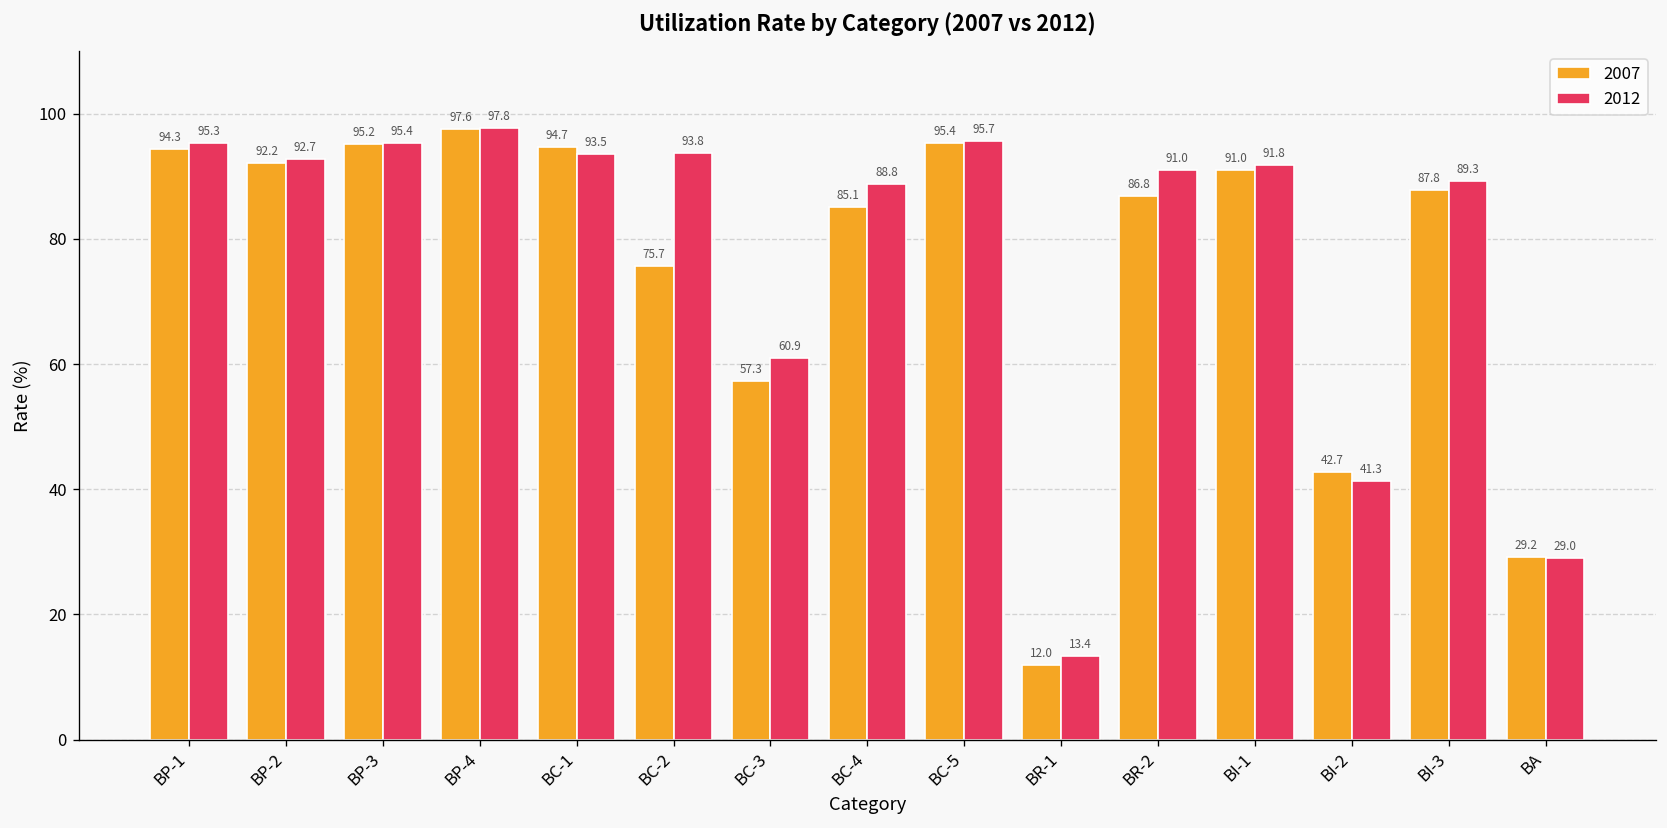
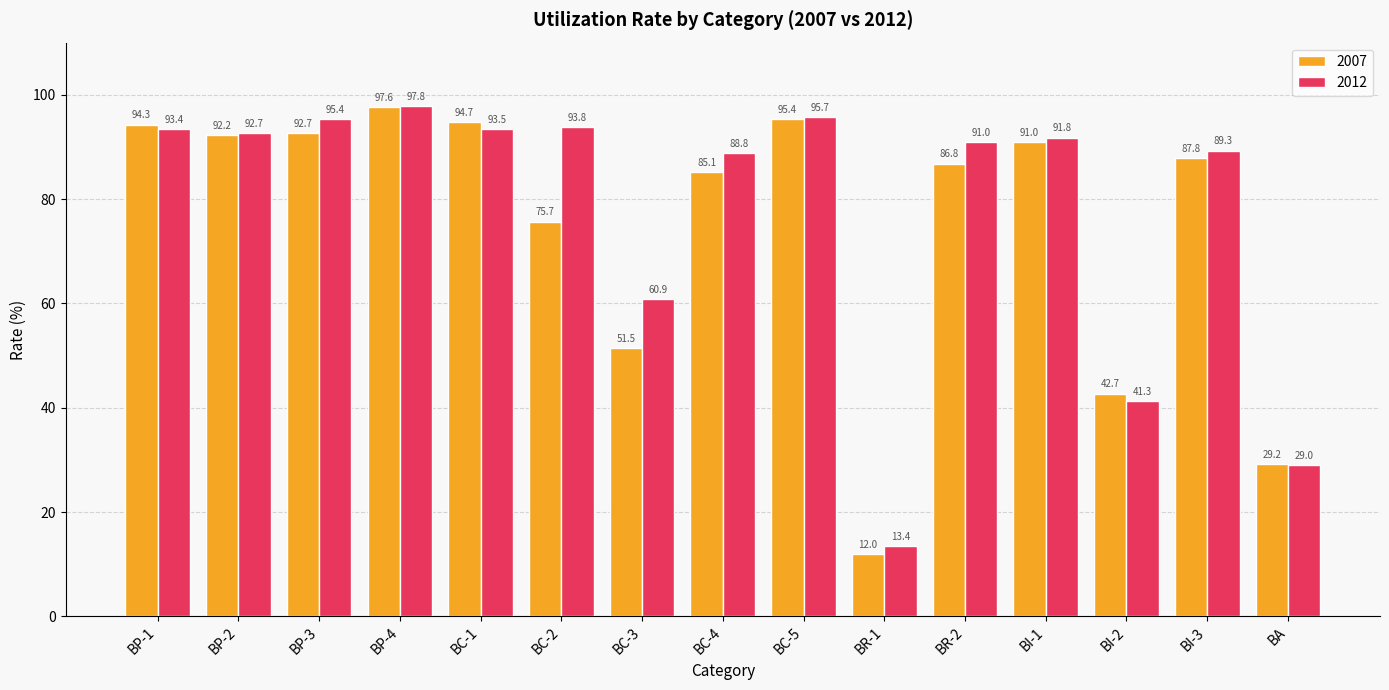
2012, BP-1: 95.3 -> 93.4
2007, BP-3: 95.2 -> 92.7
2007, BC-3: 57.3 -> 51.5
